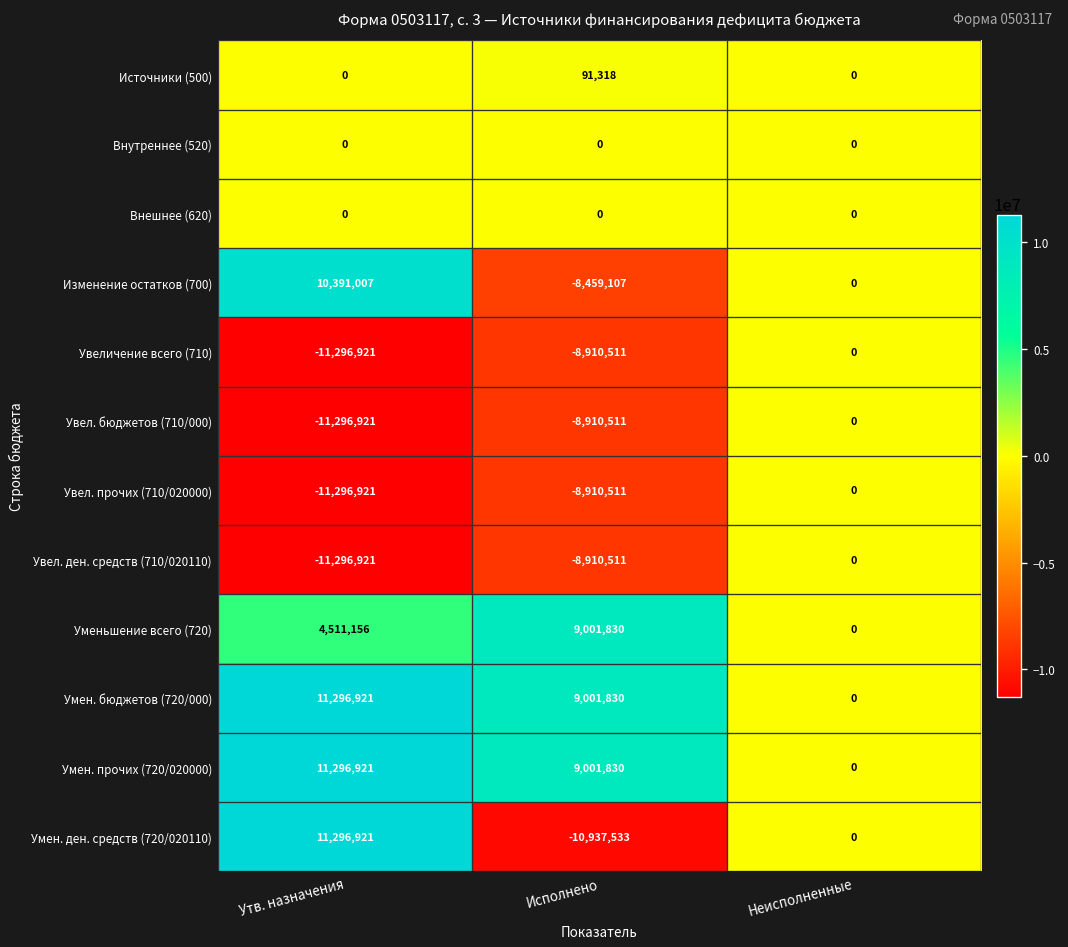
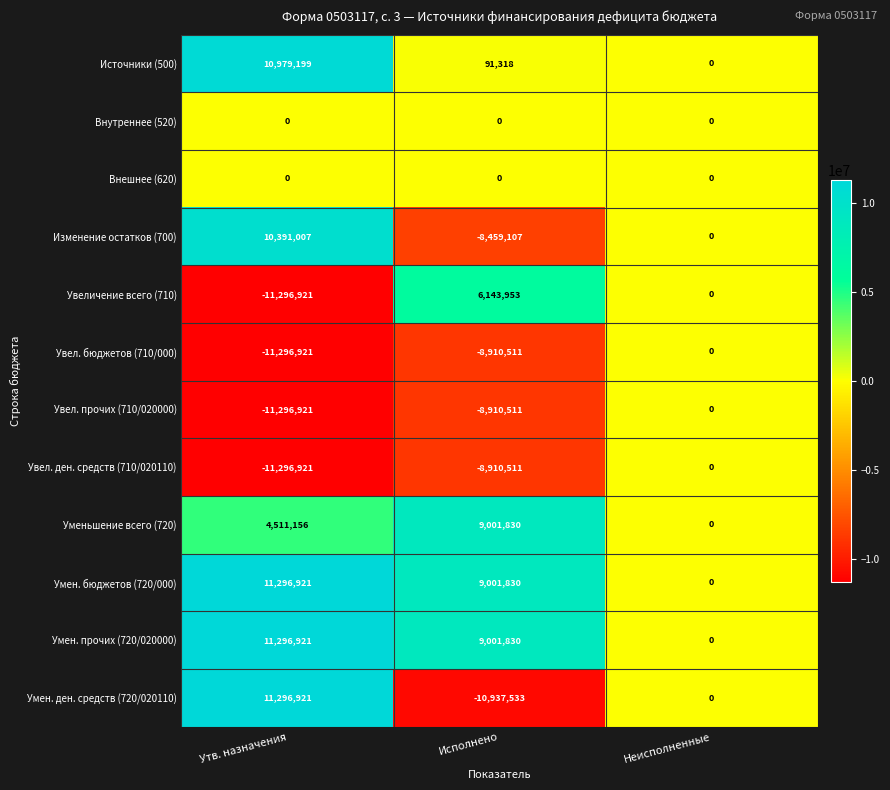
Источники (500), Утв. назначения: 0 -> 10,979,199
Увеличение всего (710), Исполнено: -8,910,511 -> 6,143,953
